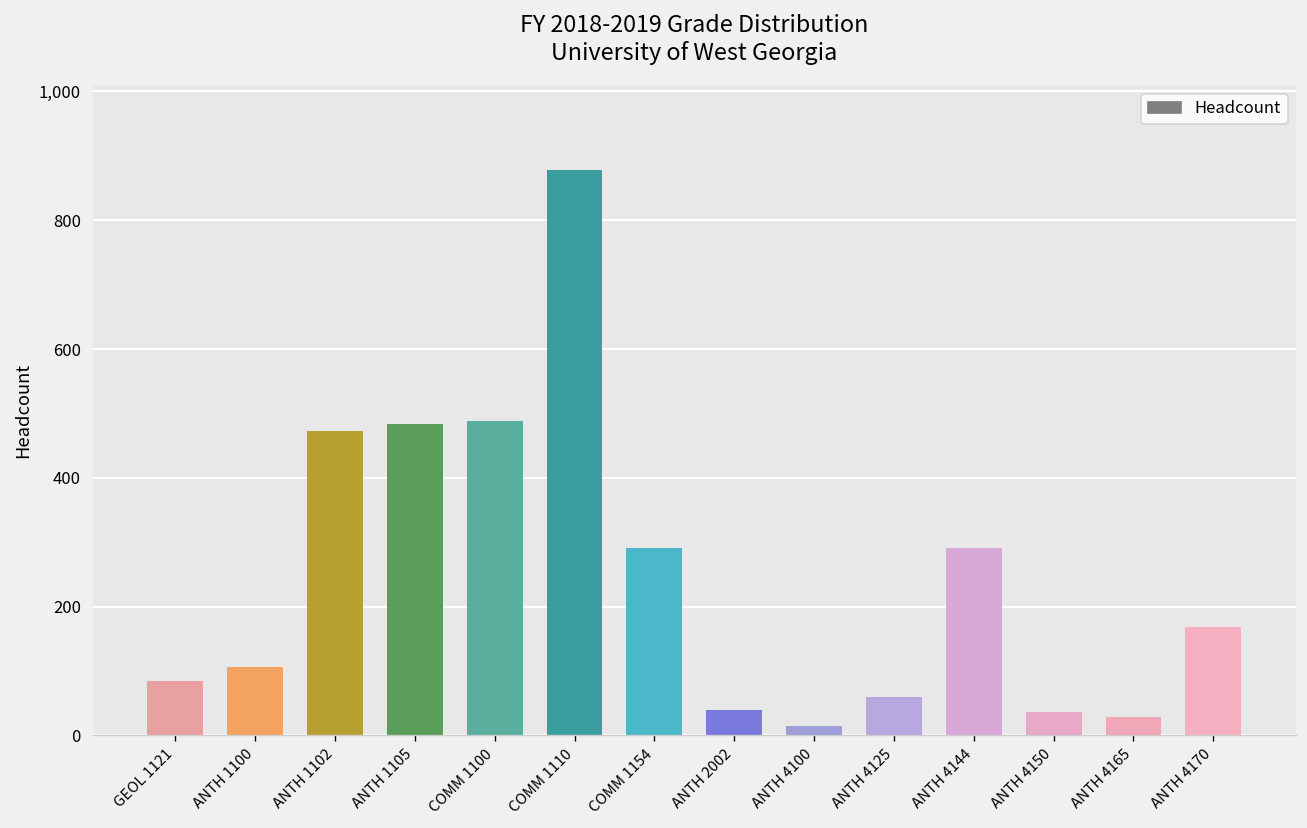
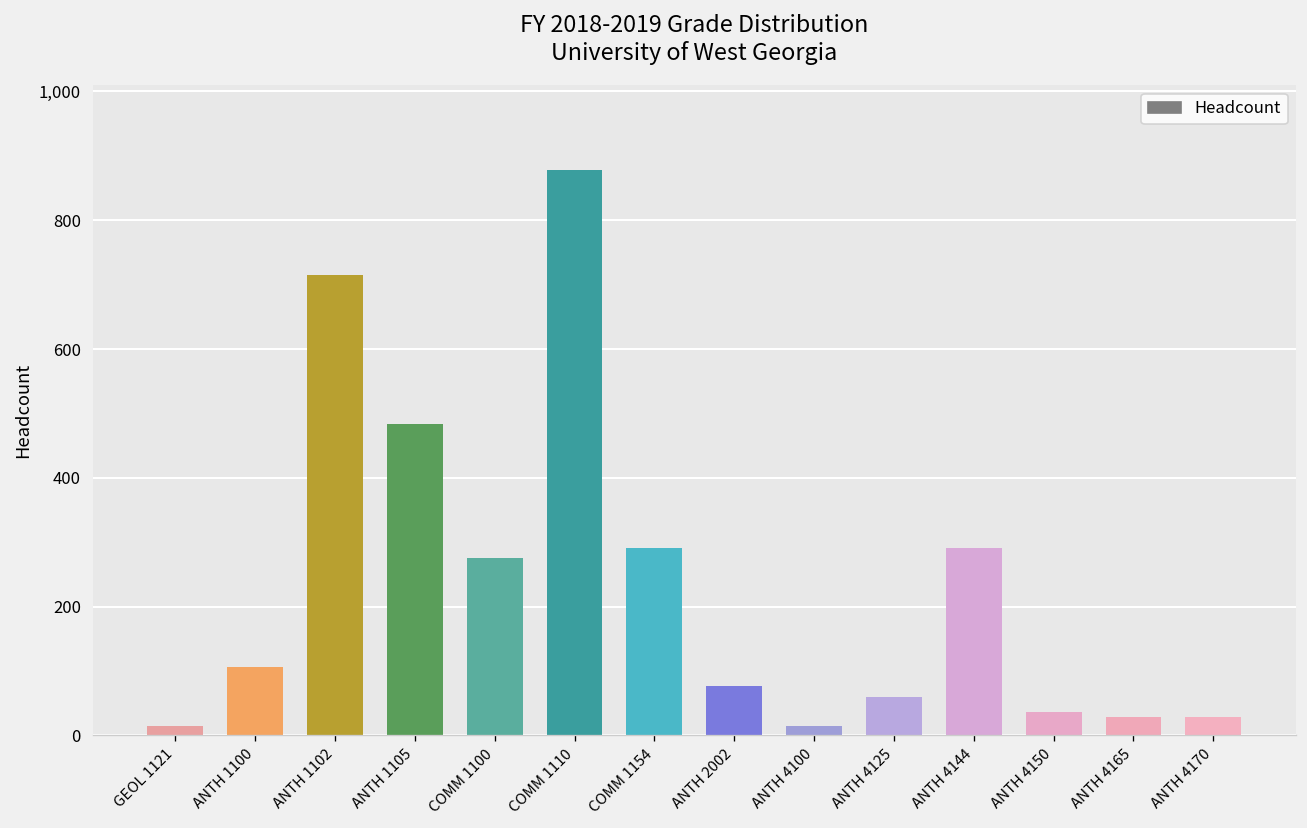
GEOL 1121: 80 -> 20
ANTH 1102: 470 -> 720
COMM 1100: 490 -> 280
ANTH 2002: 40 -> 80
ANTH 4170: 170 -> 30
